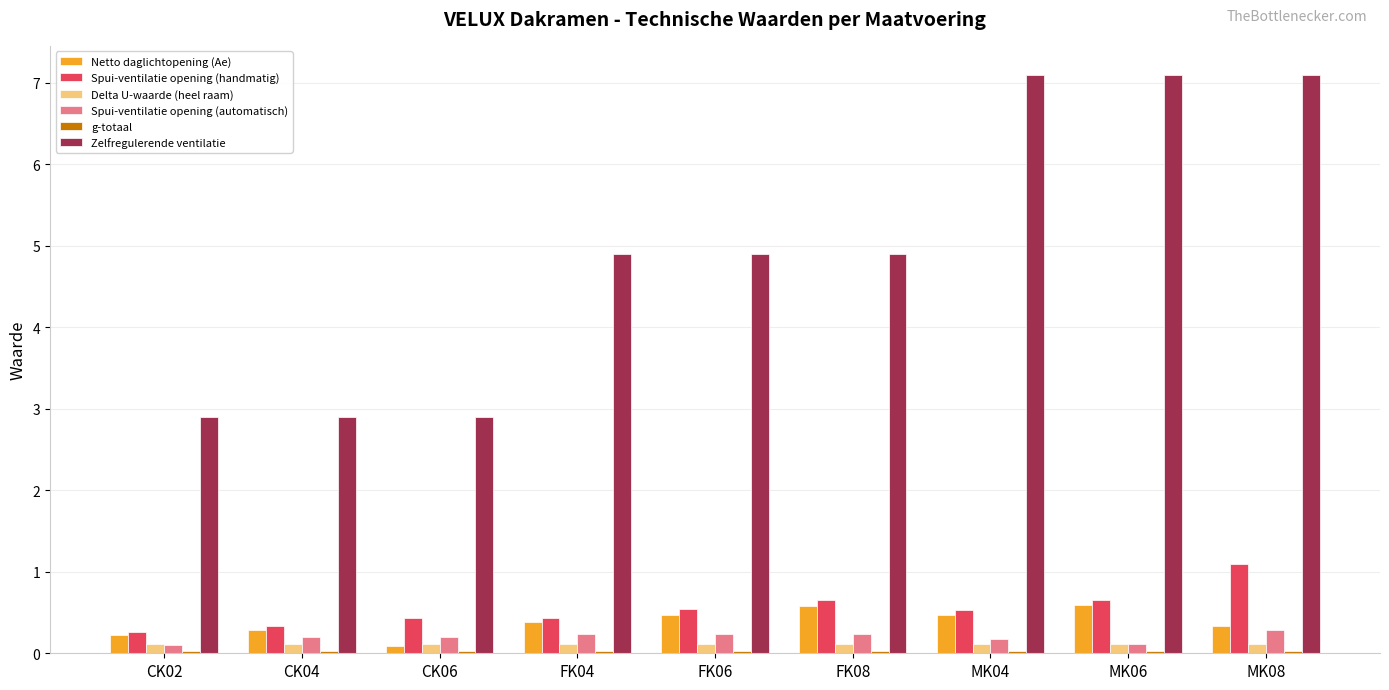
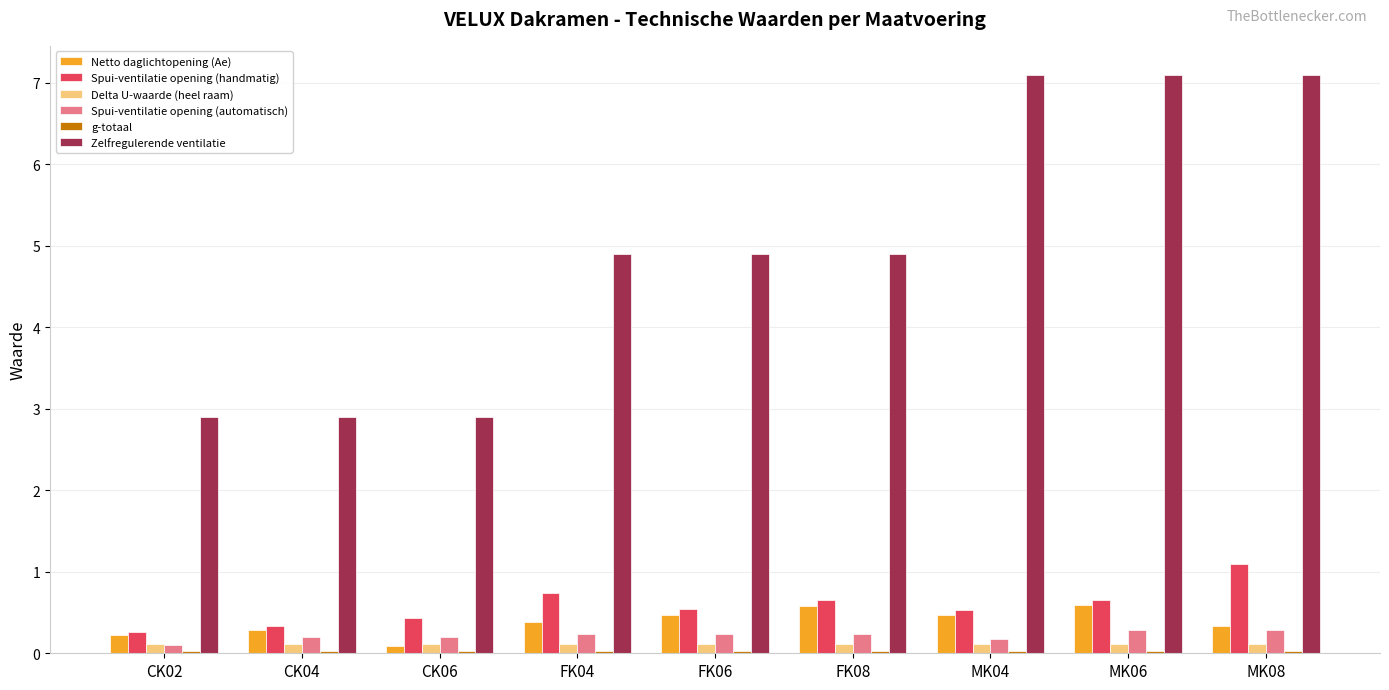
Spui-ventilatie opening (handmatig), FK04: 0.4 -> 0.7
Spui-ventilatie opening (automatisch), MK06: 0.1 -> 0.3
